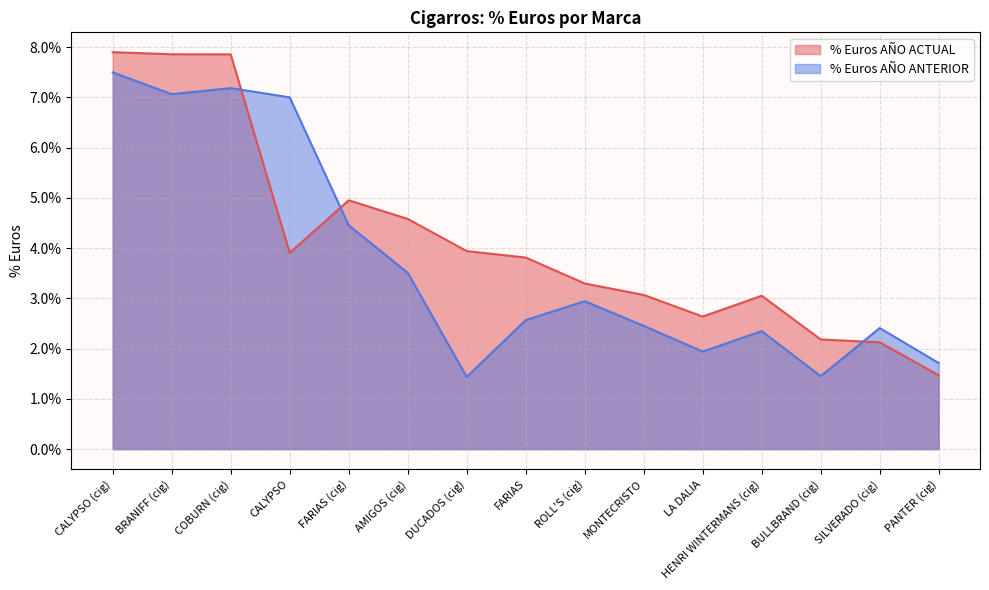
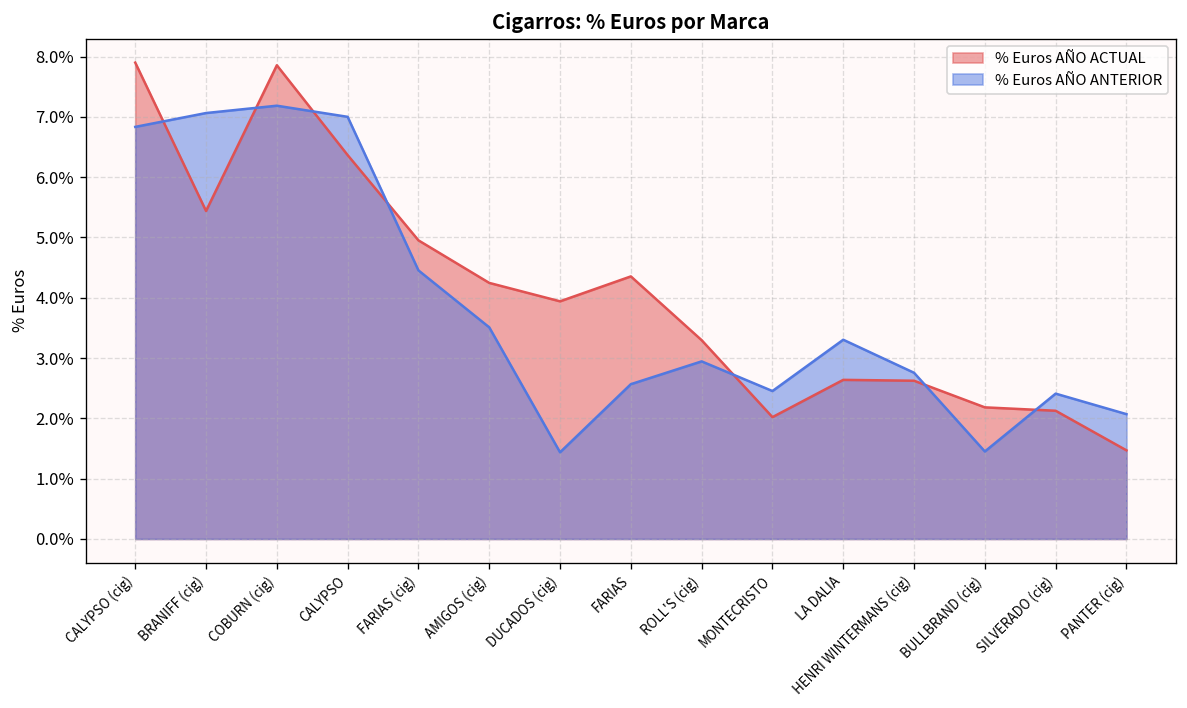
% Euros AÑO ANTERIOR, CALYPSO (cig): 7.5% -> 6.8%
% Euros AÑO ACTUAL, BRANIFF (cig): 7.9% -> 5.4%
% Euros AÑO ACTUAL, CALYPSO: 3.9% -> 6.4%
% Euros AÑO ACTUAL, AMIGOS (cig): 4.6% -> 4.2%
% Euros AÑO ACTUAL, FARIAS: 3.8% -> 4.4%
% Euros AÑO ACTUAL, MONTECRISTO: 3.1% -> 2.0%
% Euros AÑO ANTERIOR, LA DALIA: 1.9% -> 3.3%
% Euros AÑO ACTUAL, HENRI WINTERMANS (cig): 3.1% -> 2.6%
% Euros AÑO ANTERIOR, HENRI WINTERMANS (cig): 2.3% -> 2.8%
% Euros AÑO ANTERIOR, PANTER (cig): 1.7% -> 2.1%
